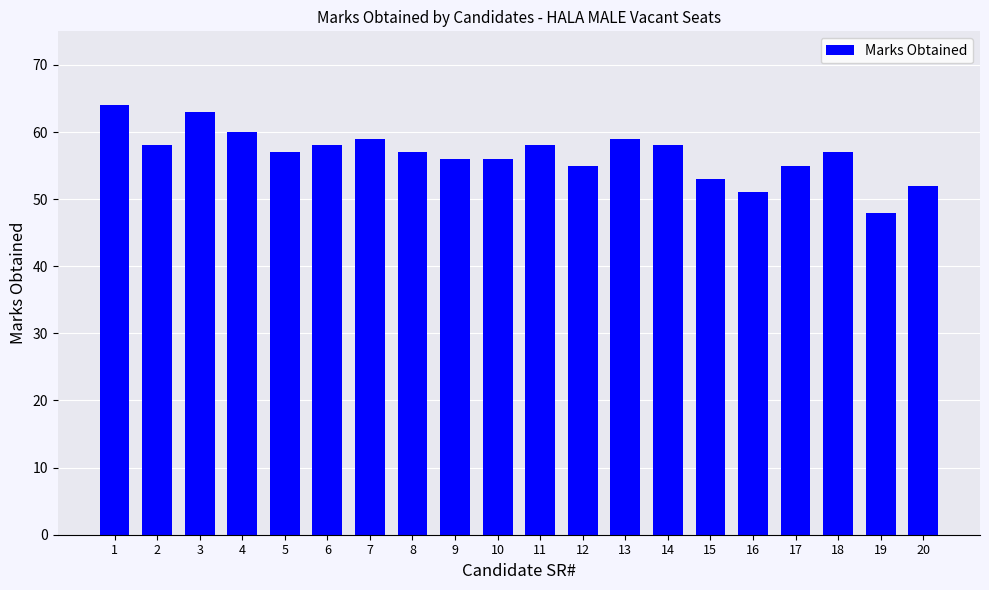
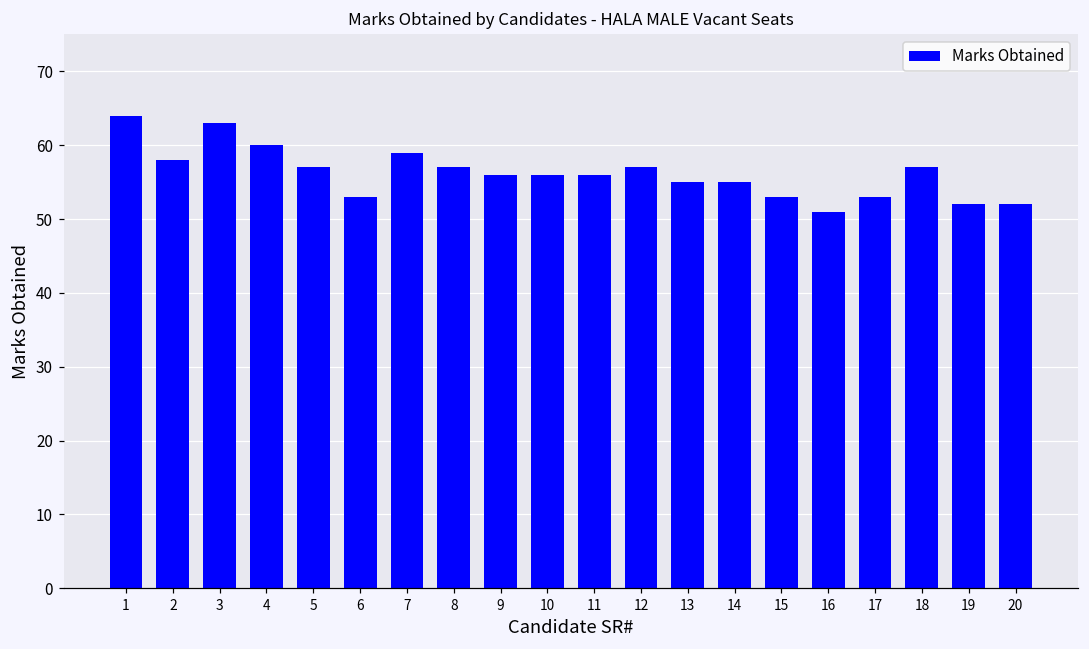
6: 58 -> 53
11: 58 -> 56
12: 55 -> 57
13: 59 -> 55
14: 58 -> 55
17: 55 -> 53
19: 48 -> 52
